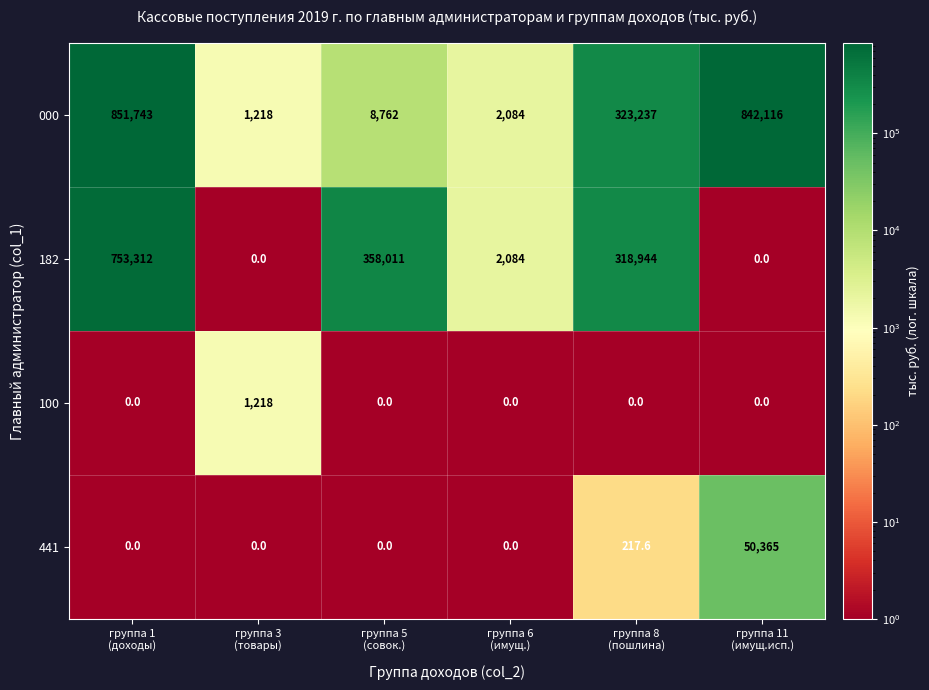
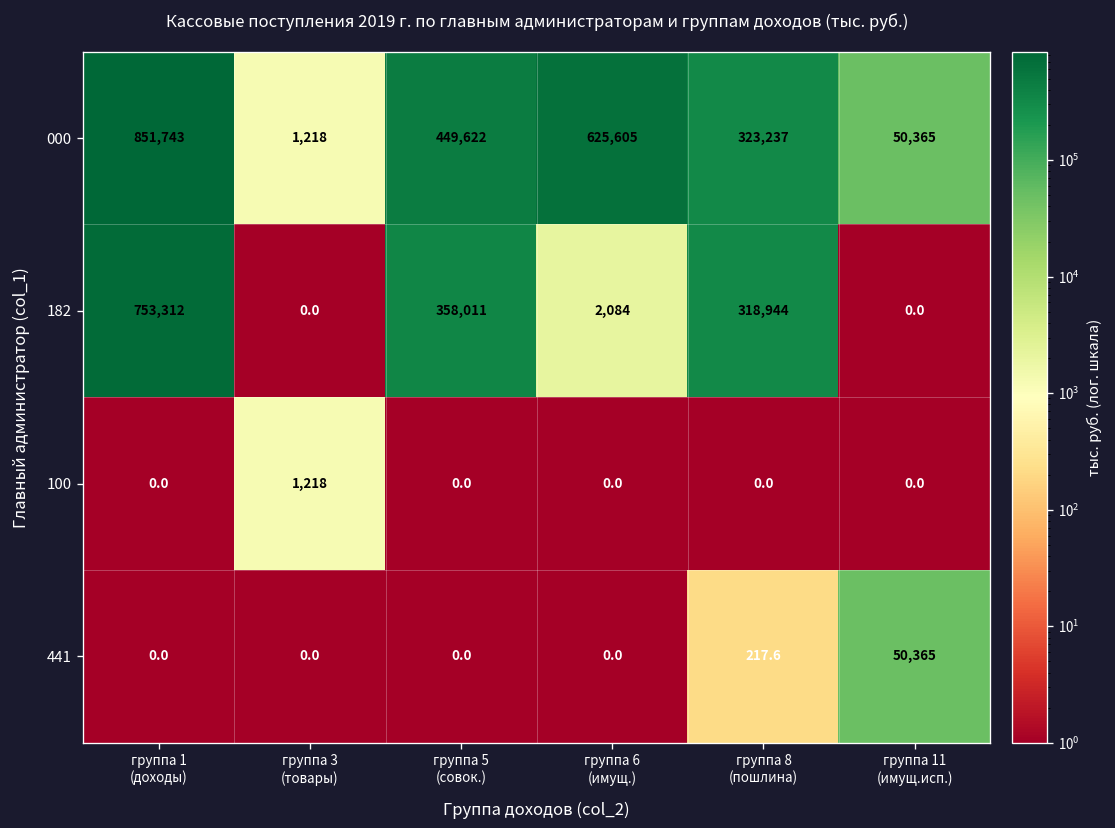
000, группа 5 (совок.): 8,762 -> 449,622
000, группа 6 (имущ.): 2,084 -> 625,605
000, группа 11 (имущ.исп.): 842,116 -> 50,365
